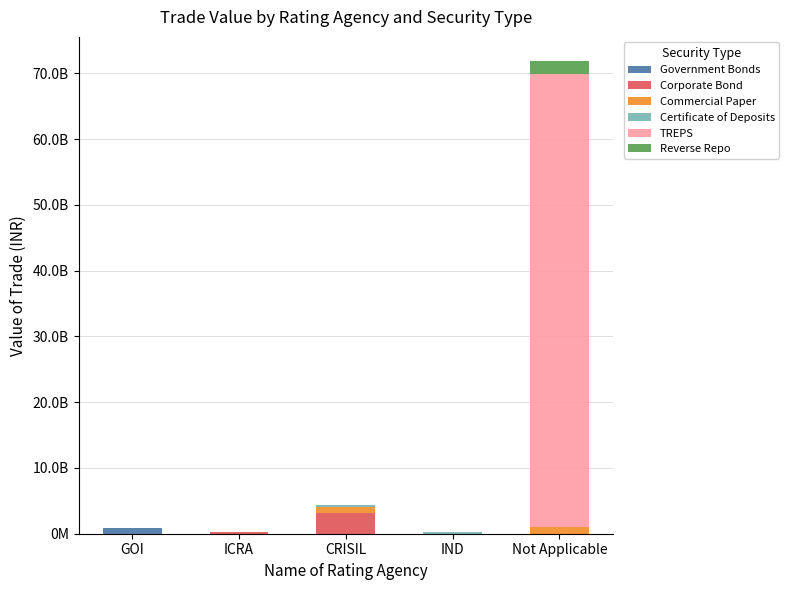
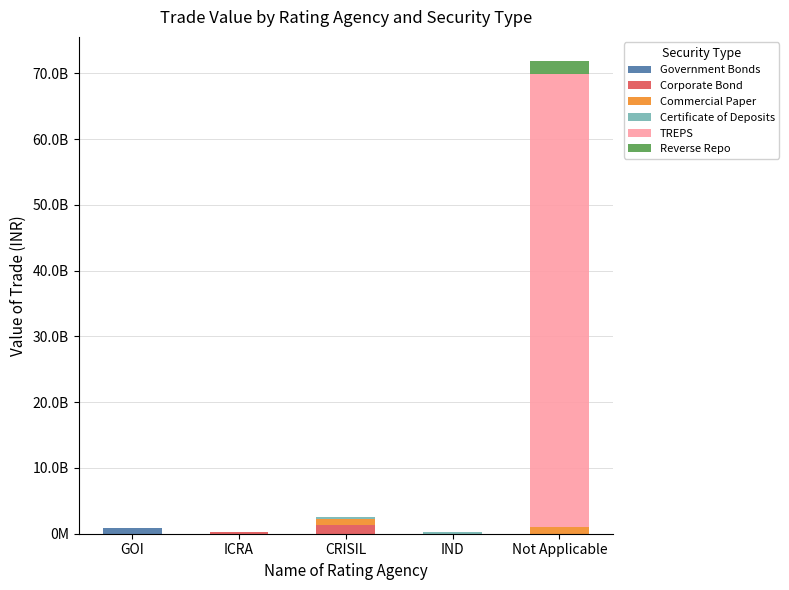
Corporate Bond, CRISIL: 3000000000 -> 1000000000
